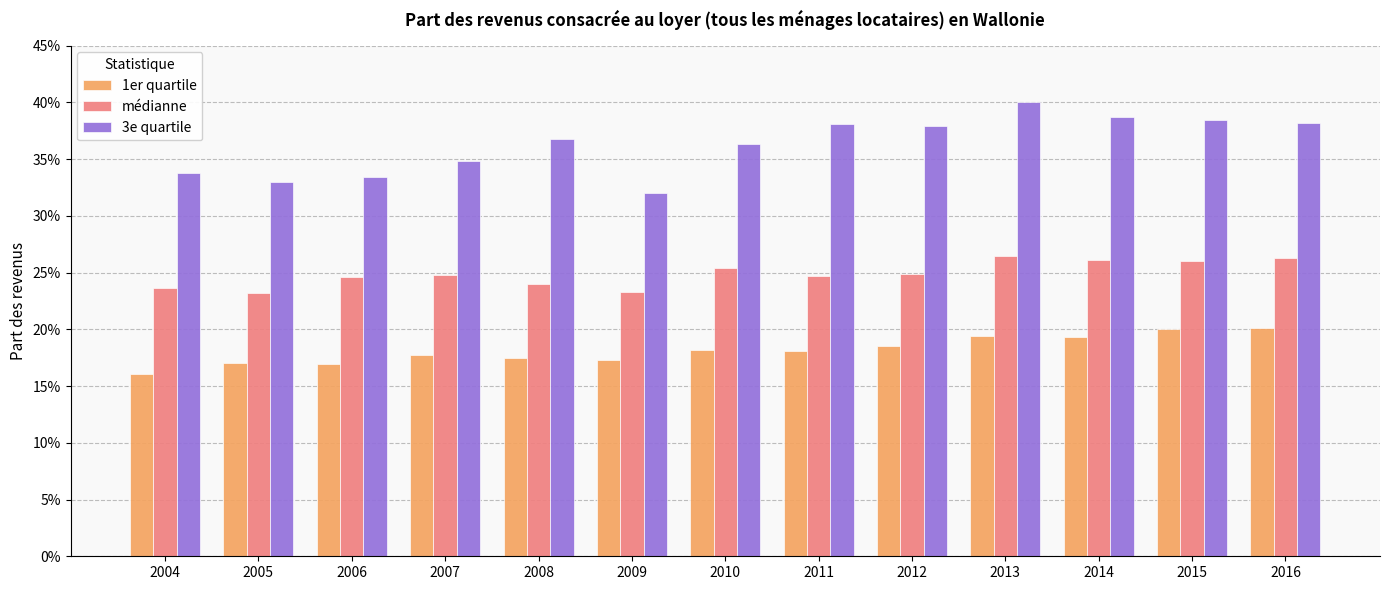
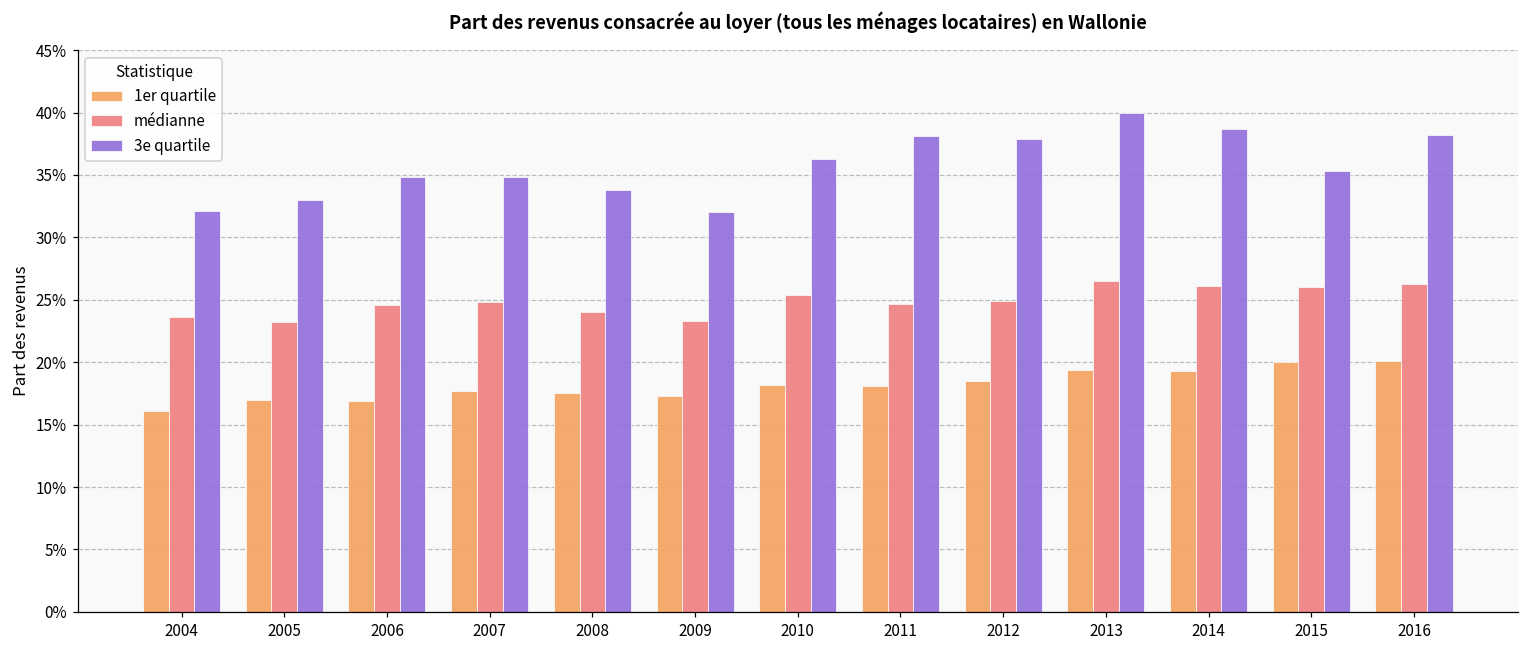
3e quartile, 2004: 33.8% -> 32.1%
3e quartile, 2006: 33.4% -> 34.8%
3e quartile, 2008: 36.8% -> 33.8%
3e quartile, 2015: 38.4% -> 35.3%
